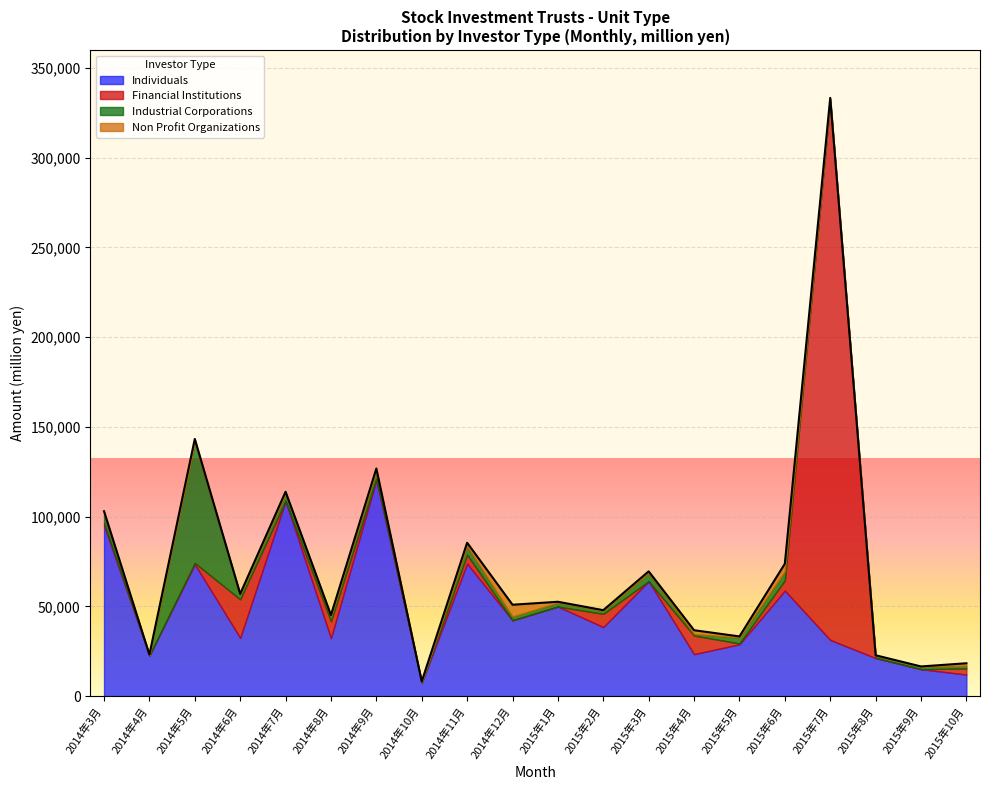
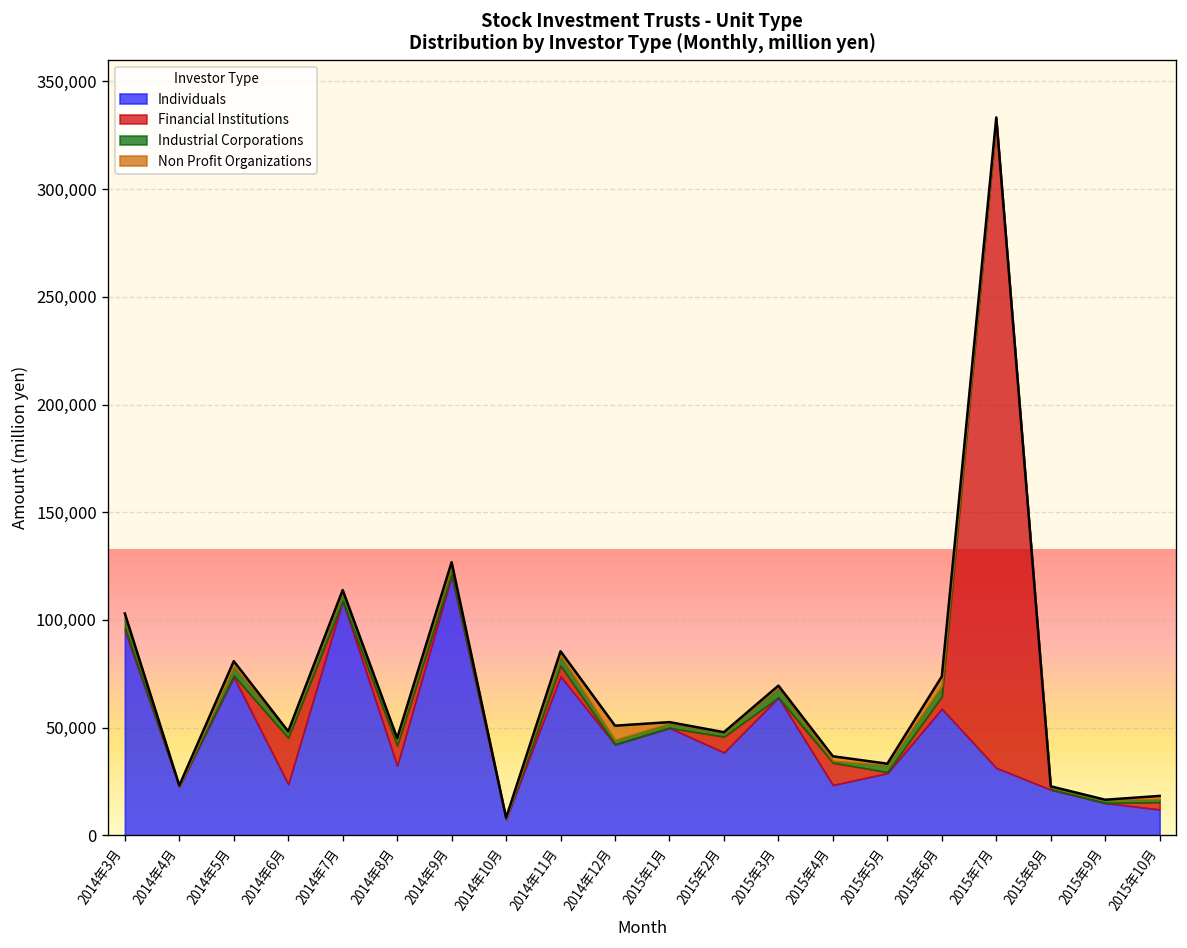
Industrial Corporations, 2014年5月: 67,000 -> 4,000
Individuals, 2014年6月: 32,000 -> 24,000
